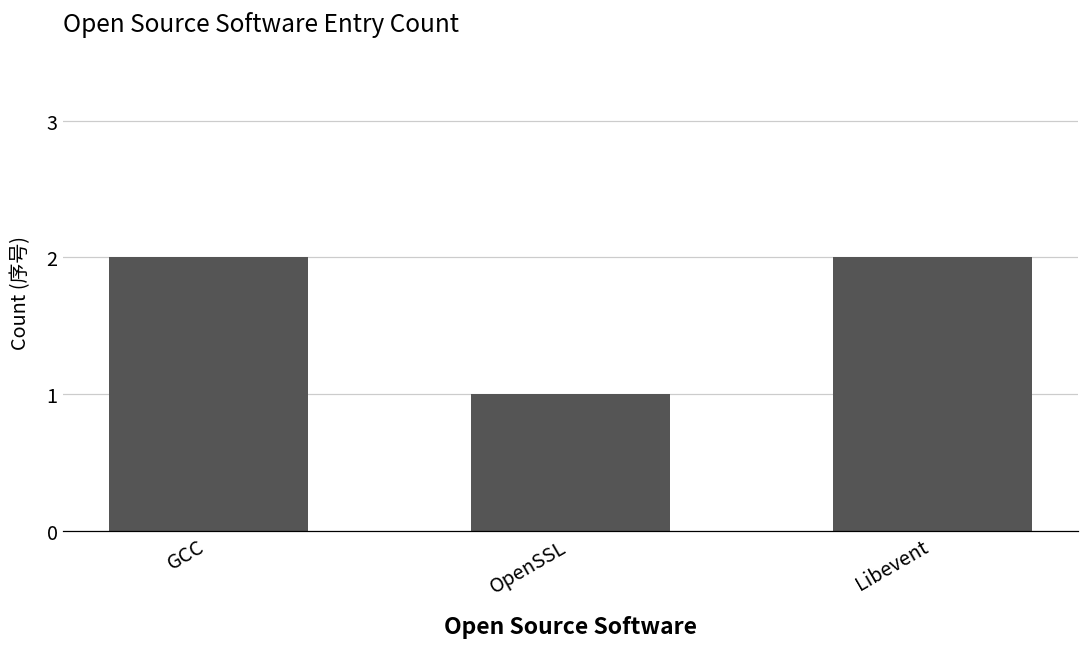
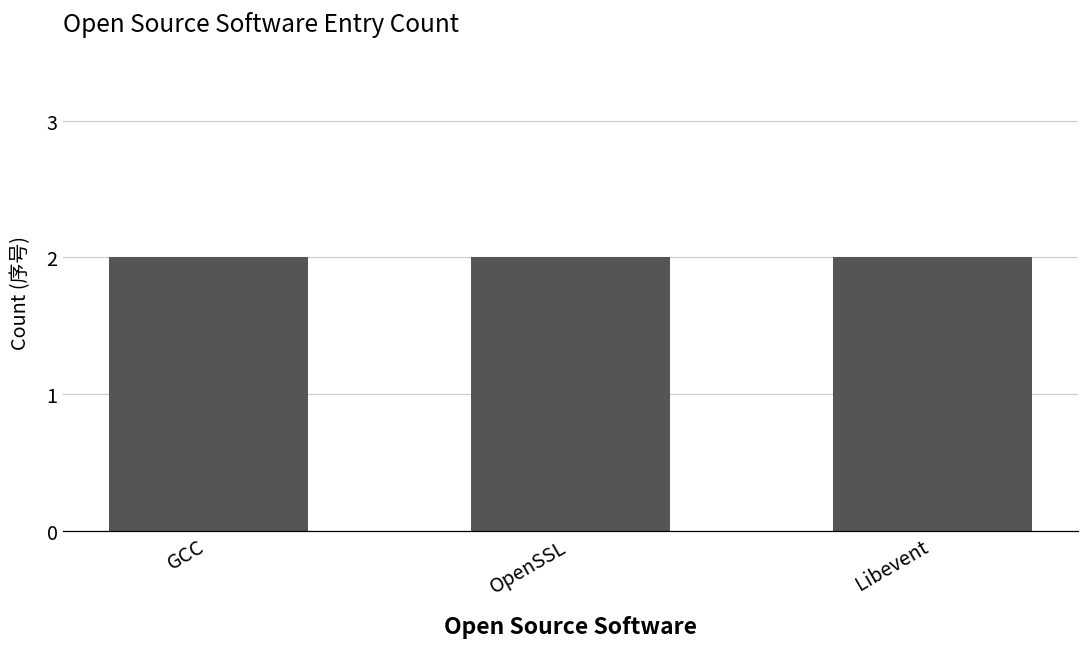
OpenSSL: 1 -> 2
